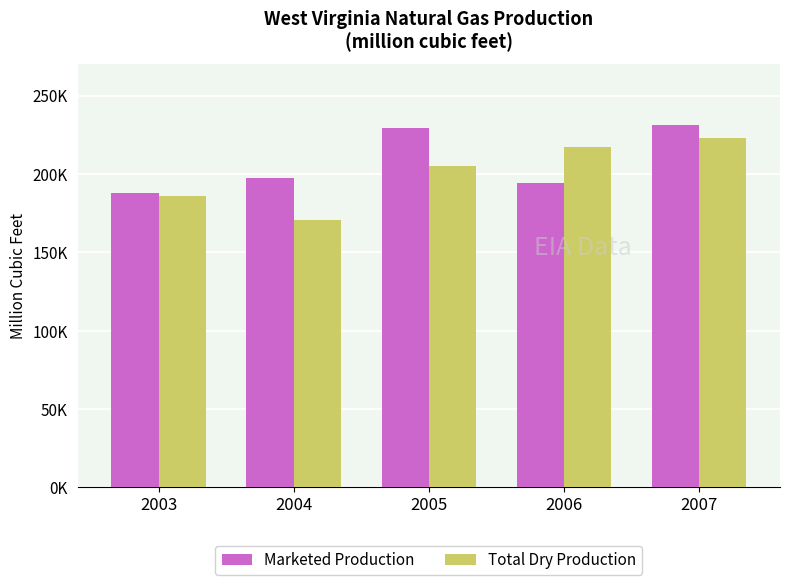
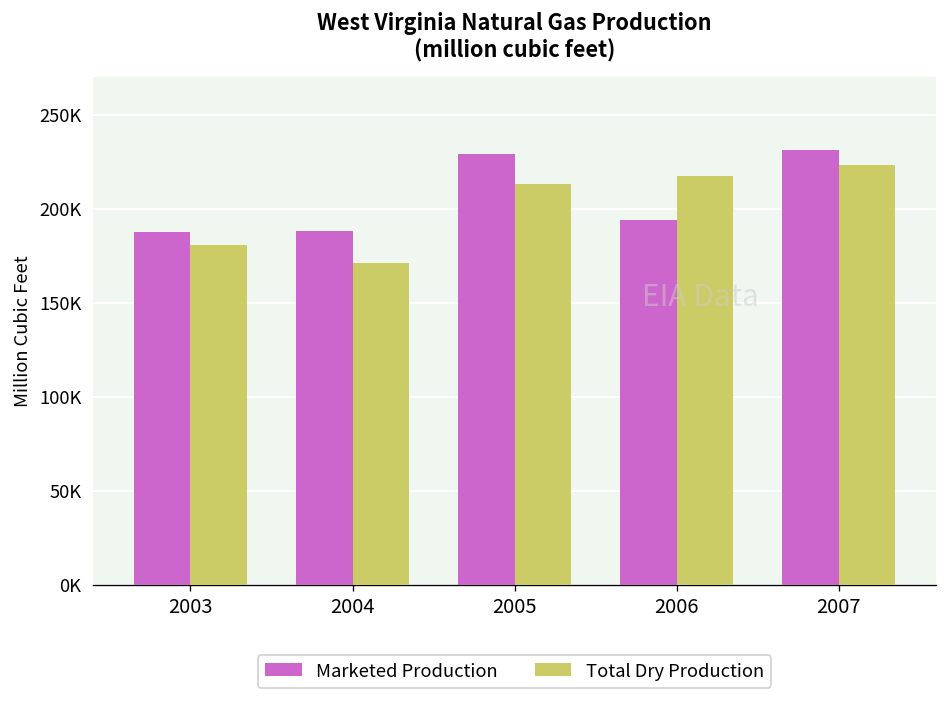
Total Dry Production, 2003: 186000 -> 180000
Marketed Production, 2004: 197000 -> 188000
Total Dry Production, 2005: 205000 -> 213000
